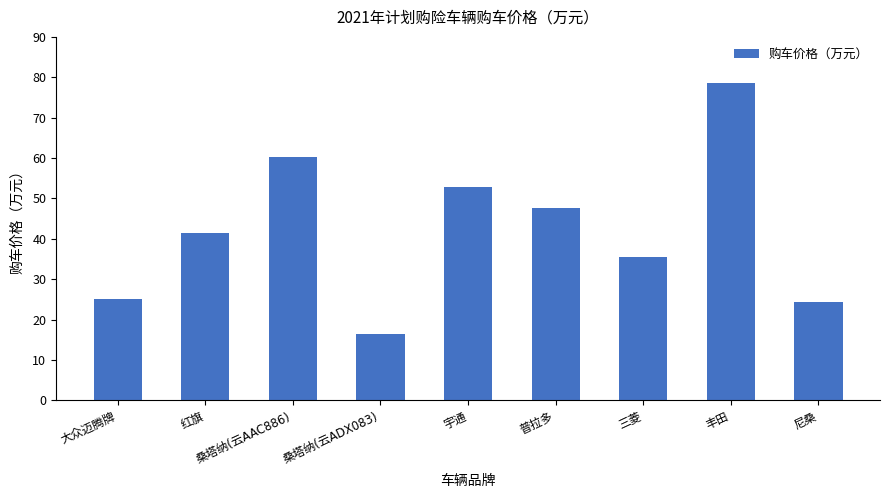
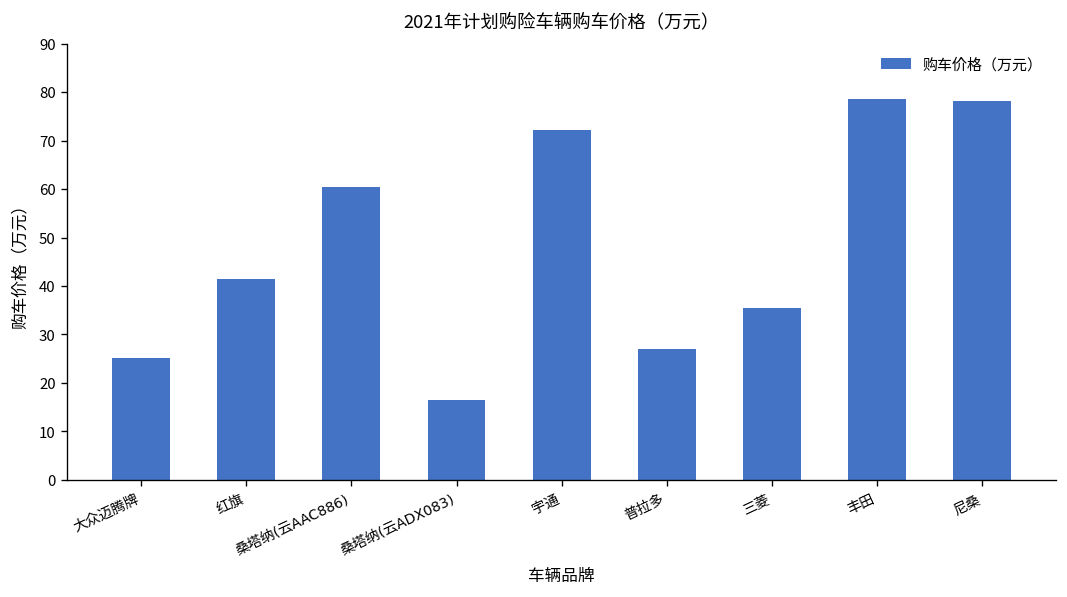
宇通: 53 -> 72
普拉多: 48 -> 27
尼桑: 24 -> 78
